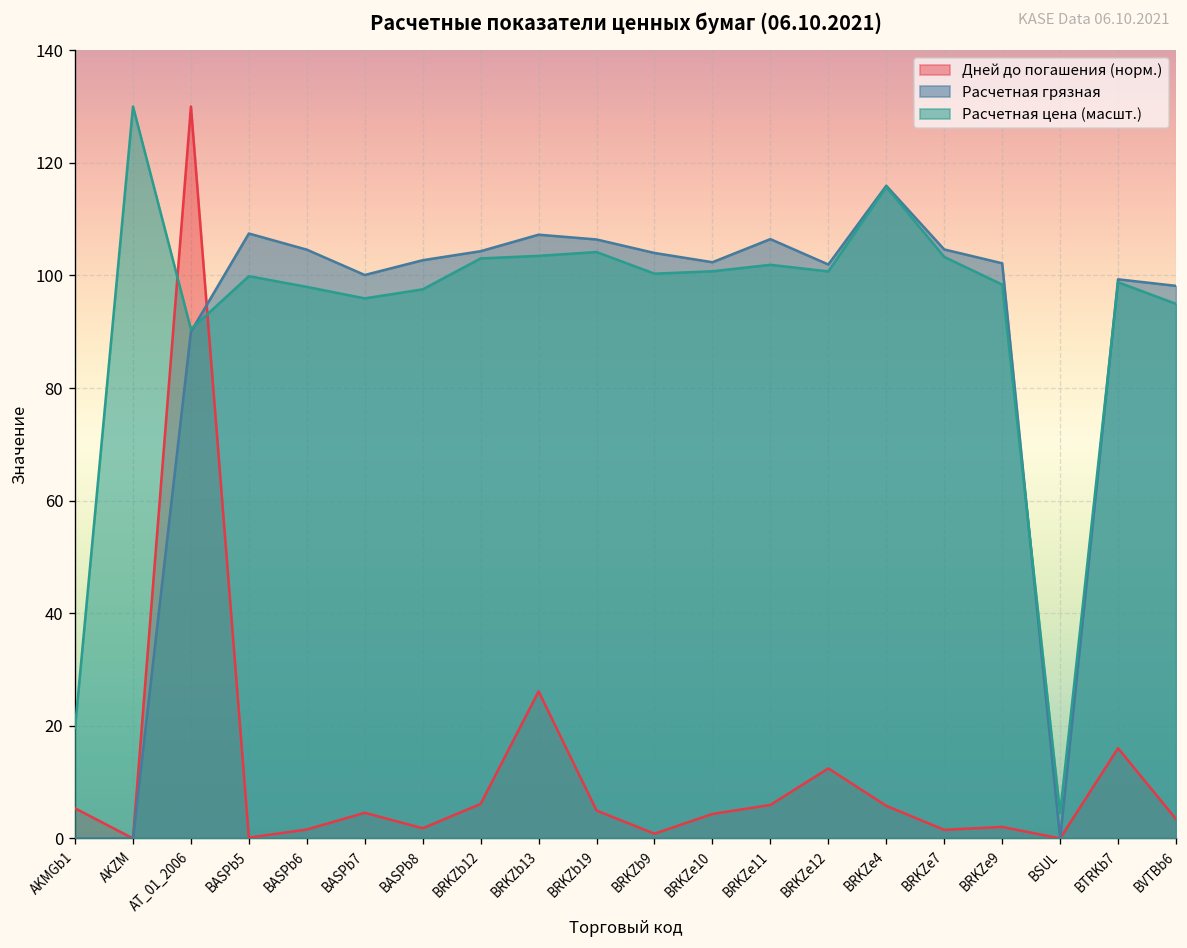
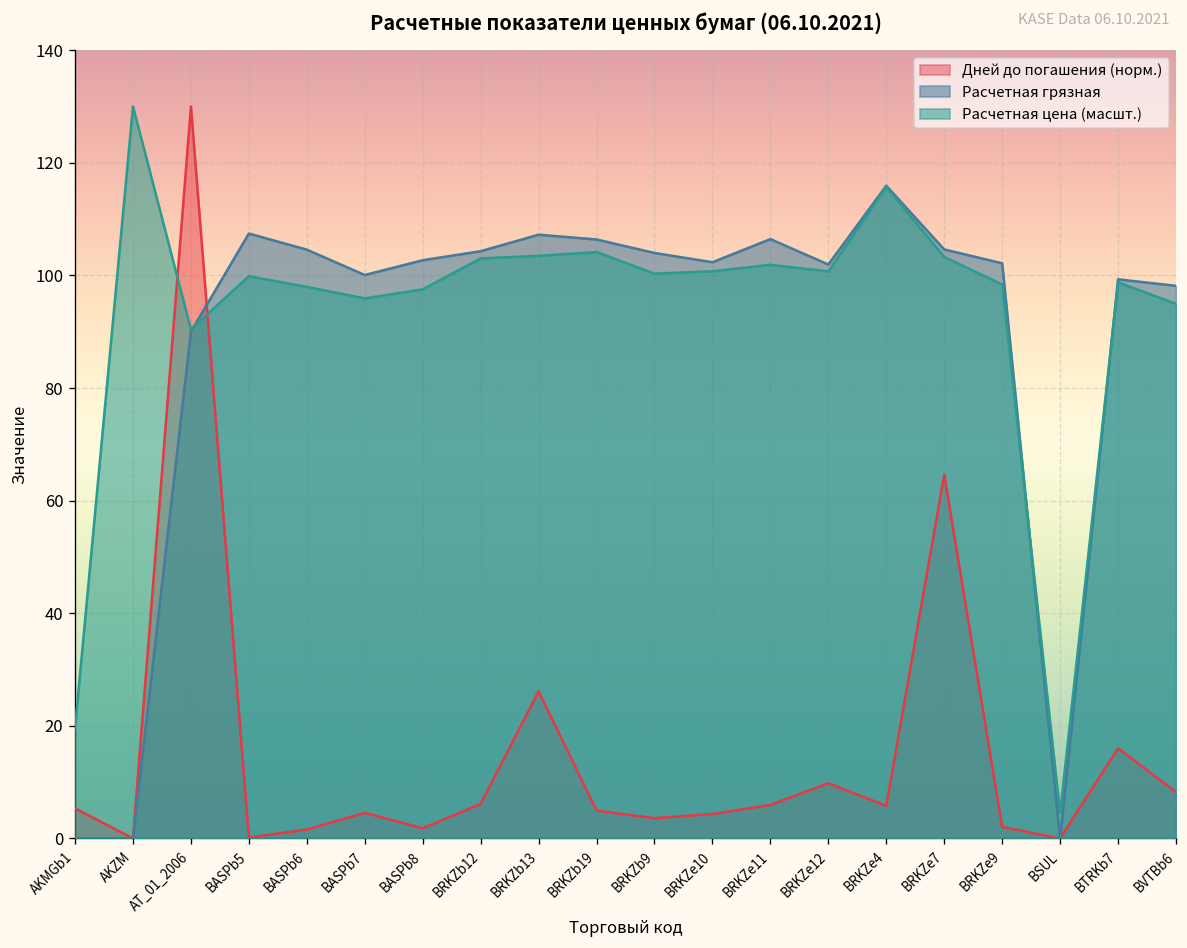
Дней до погашения (норм.), BRKZb9: 1 -> 4
Дней до погашения (норм.), BRKZe12: 12 -> 10
Дней до погашения (норм.), BRKZe7: 2 -> 65
Дней до погашения (норм.), BVTBb6: 3 -> 8
